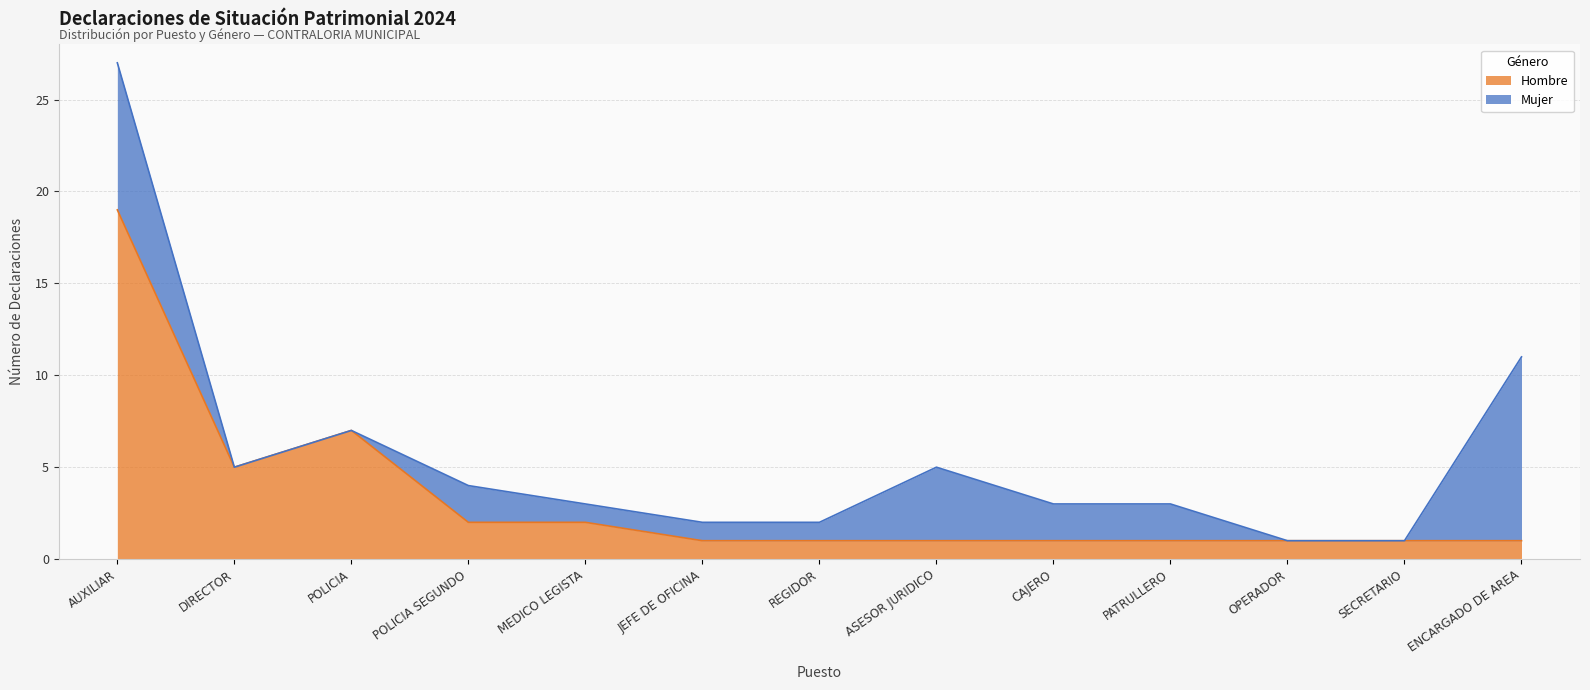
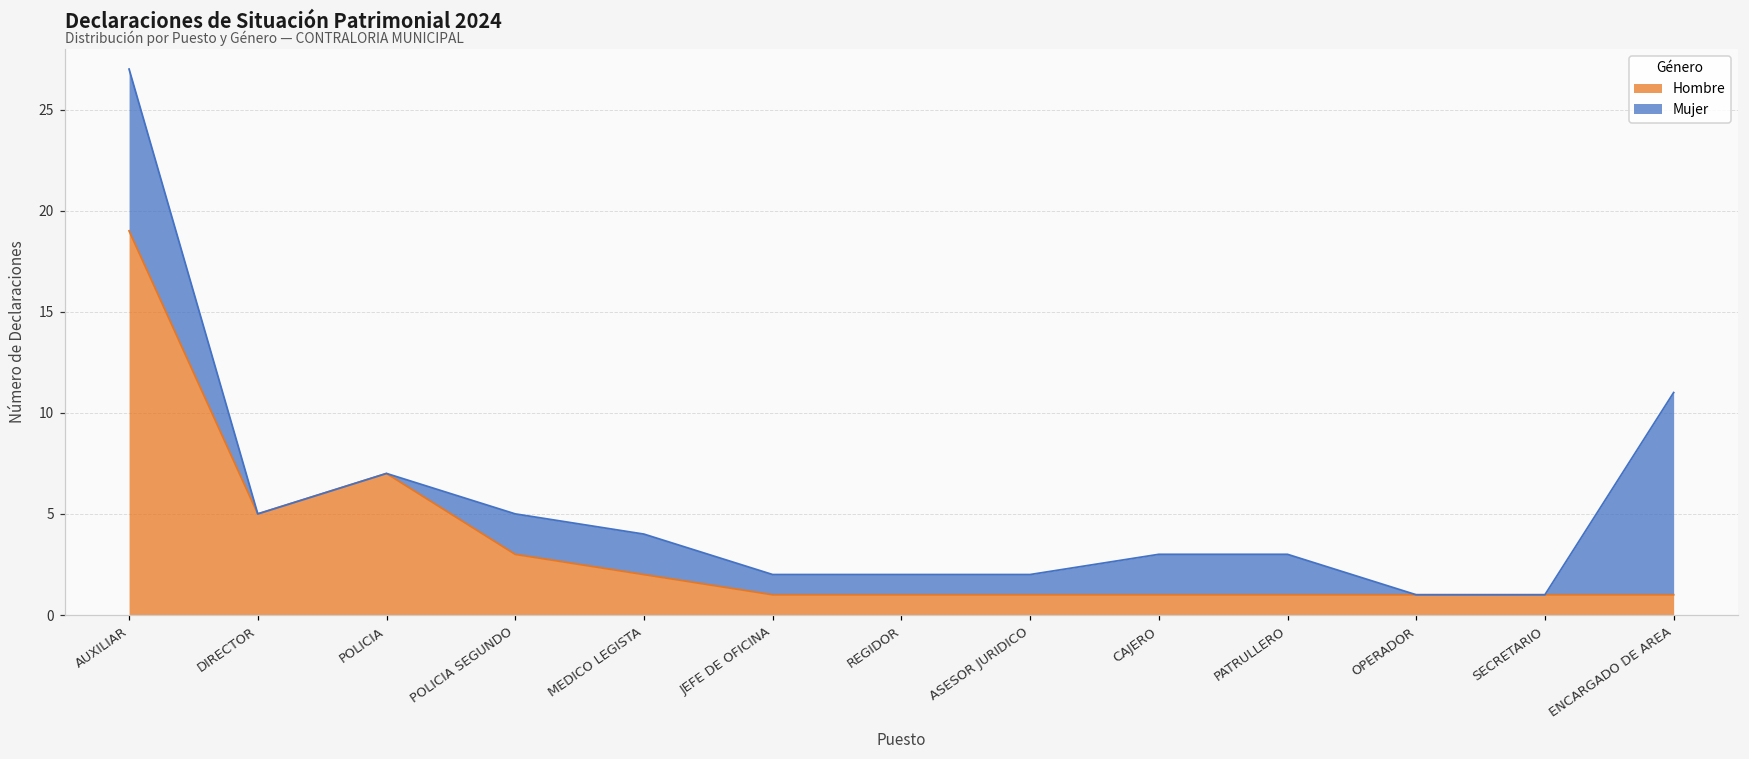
Hombre, POLICIA SEGUNDO: 2 -> 3
Mujer, MEDICO LEGISTA: 1 -> 2
Mujer, ASESOR JURIDICO: 4 -> 1
